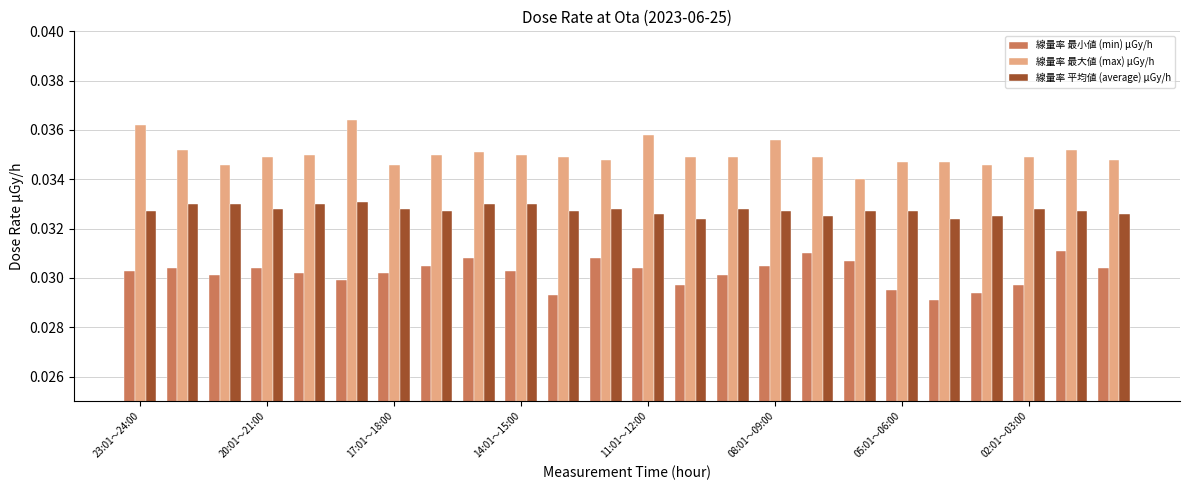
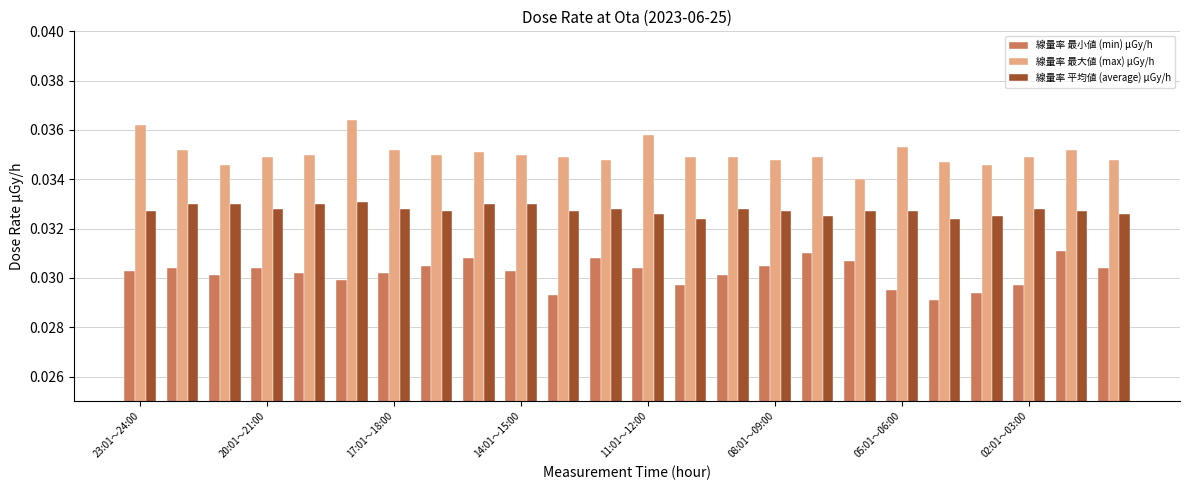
線量率 最大値 (max) μGy/h, 17:01～18:00: 0.0346 -> 0.0352
線量率 最大値 (max) μGy/h, 08:01～09:00: 0.0356 -> 0.0348
線量率 最大値 (max) μGy/h, 05:01～06:00: 0.0347 -> 0.0353
